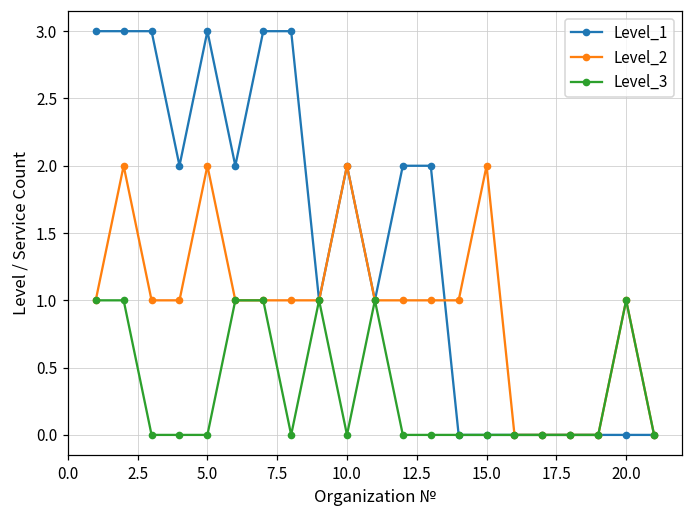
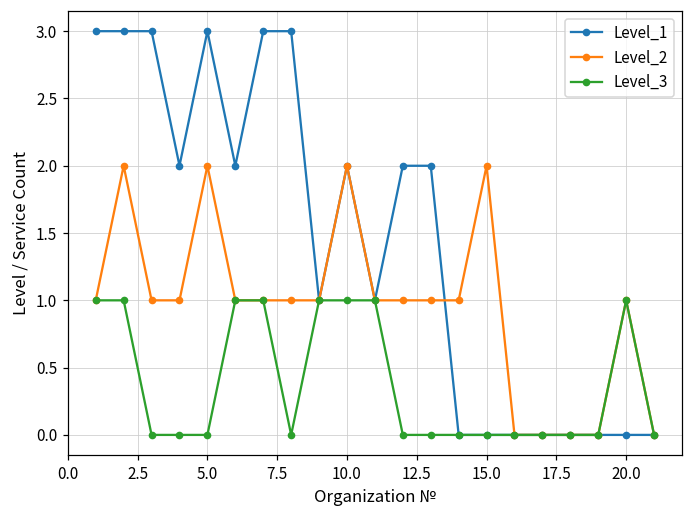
Level_3, 10.0: 0 -> 1
